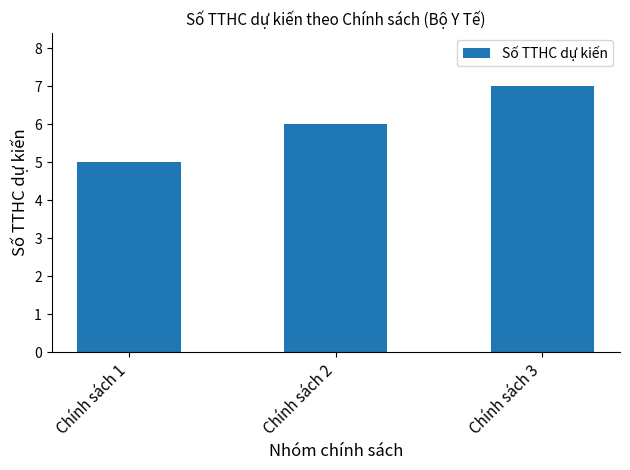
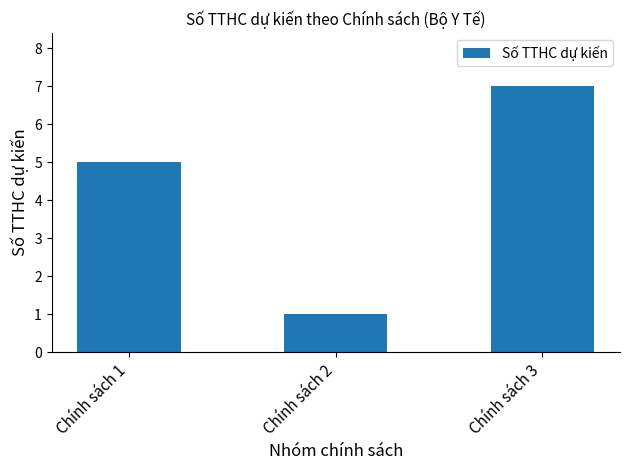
Chính sách 2: 6 -> 1
